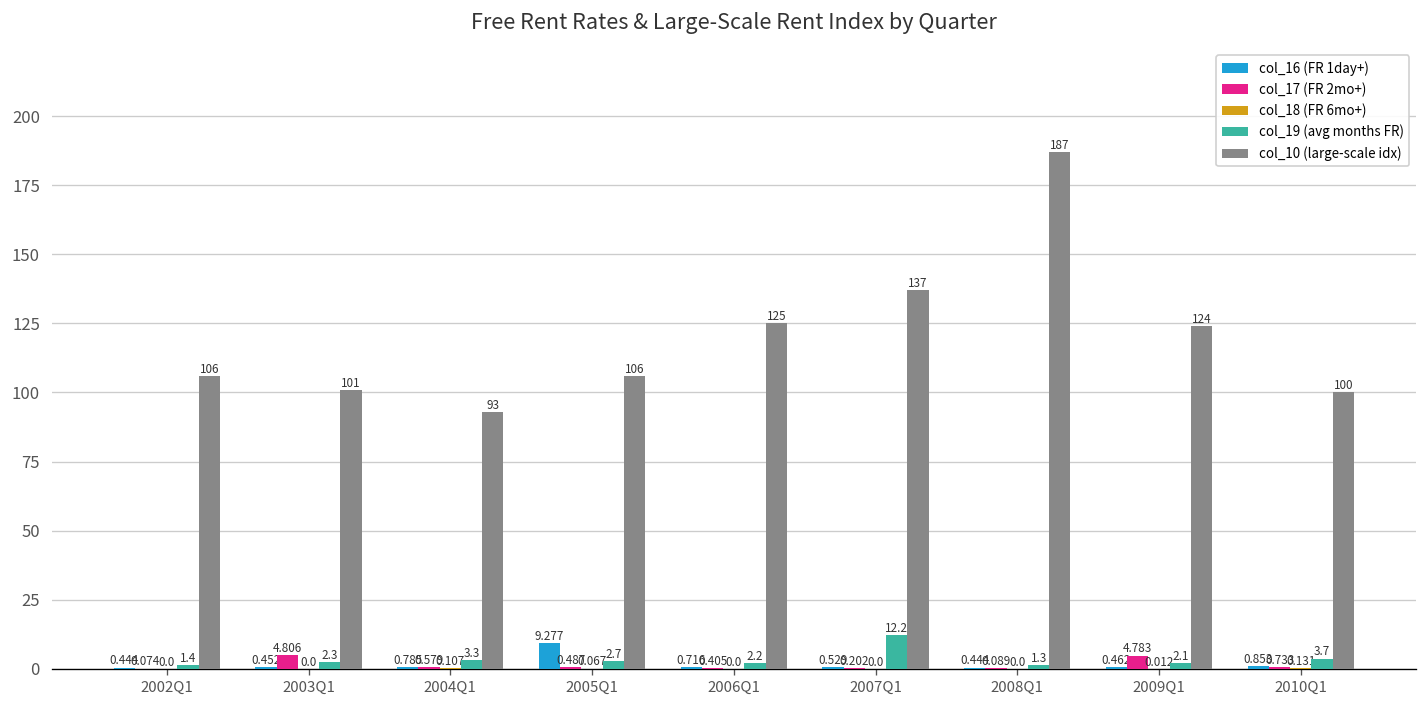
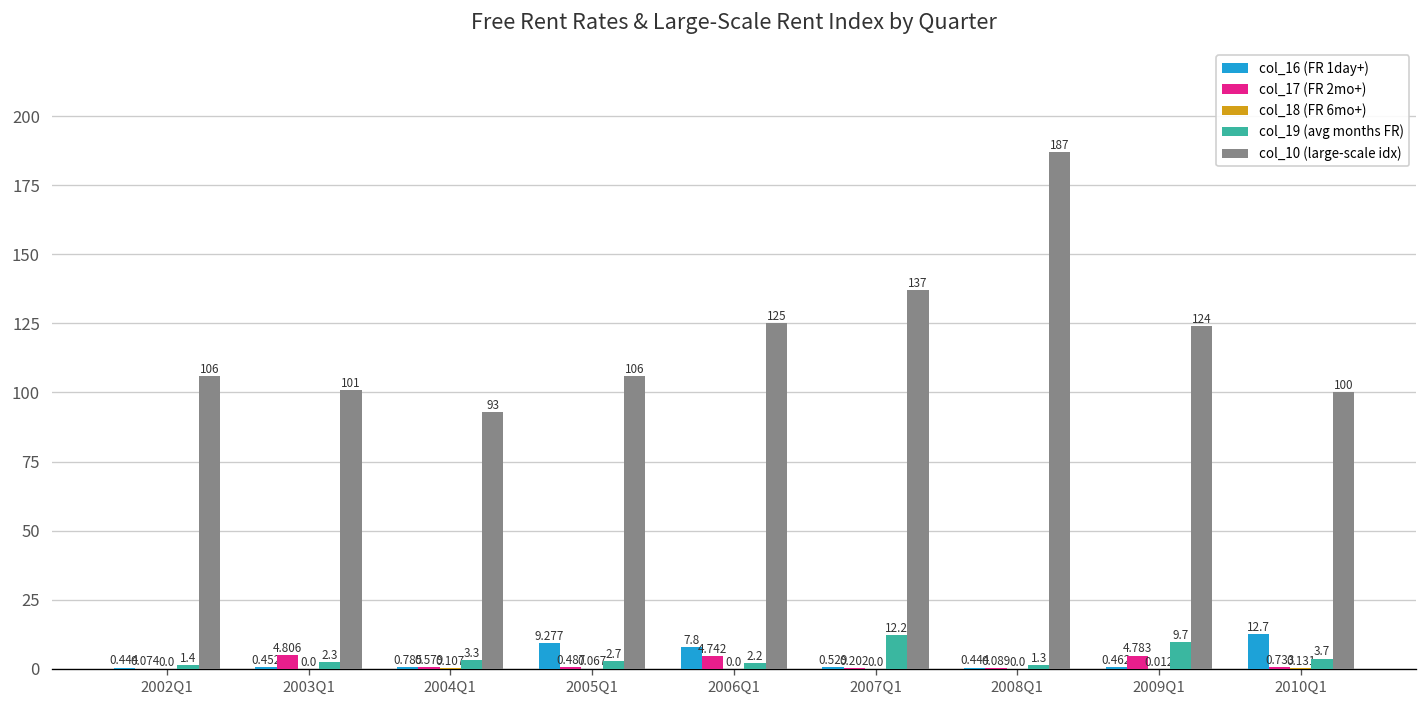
col_16 (FR 1day+), 2006Q1: 0.716 -> 7.8
col_17 (FR 2mo+), 2006Q1: 0.405 -> 4.742
col_19 (avg months FR), 2009Q1: 2.1 -> 9.7
col_16 (FR 1day+), 2010Q1: 0.853 -> 12.7
